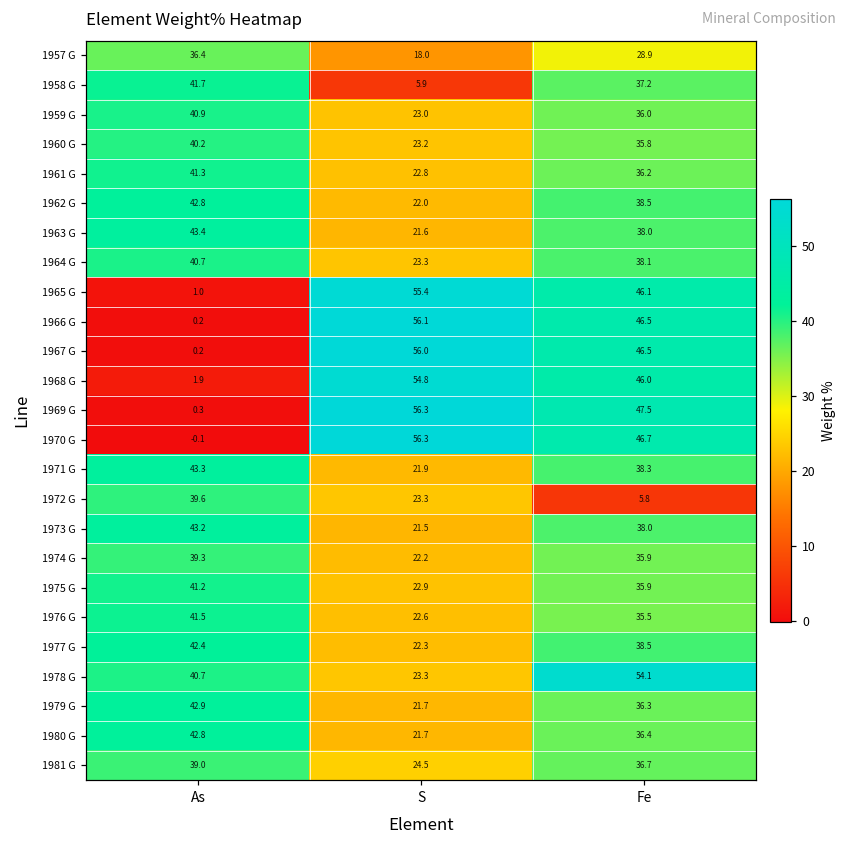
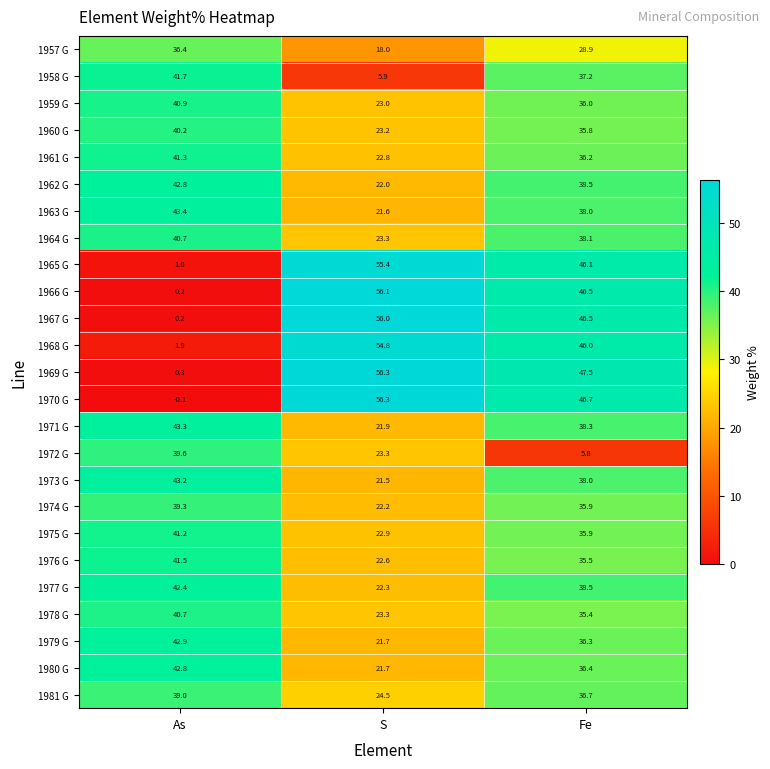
1978 G, Fe: 54.1 -> 35.4
